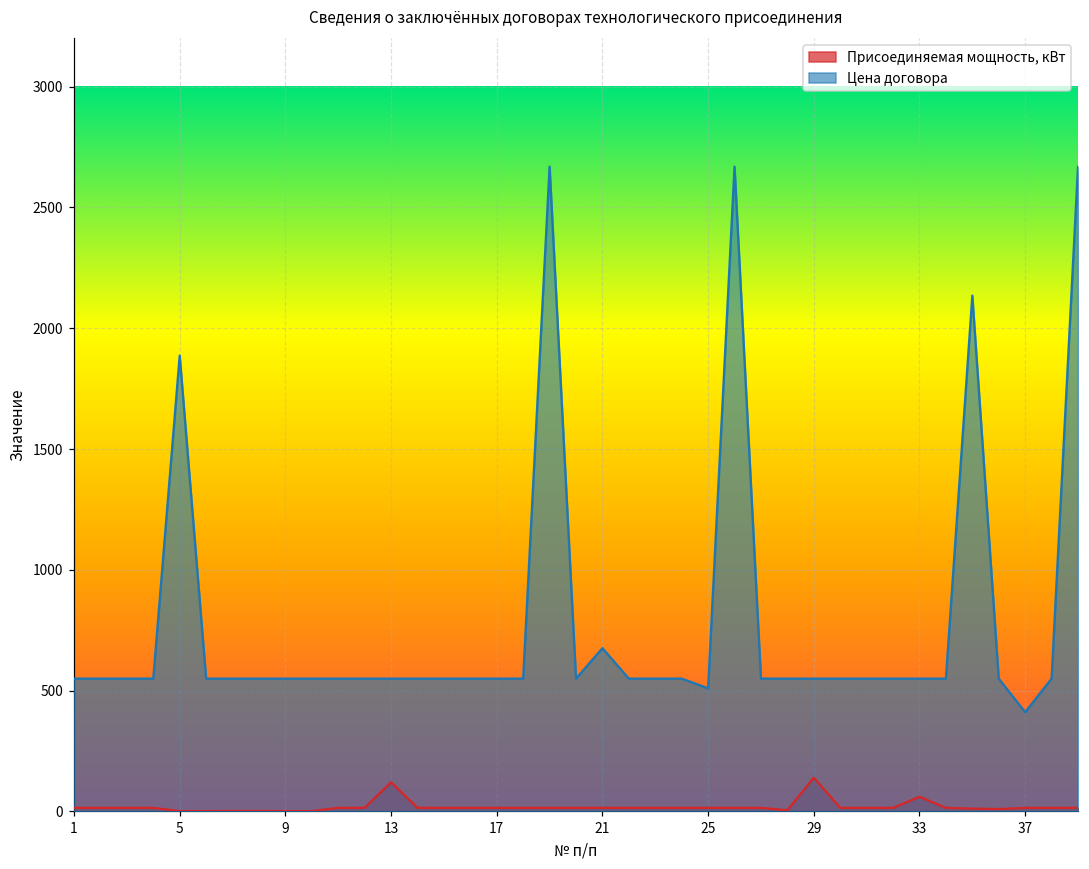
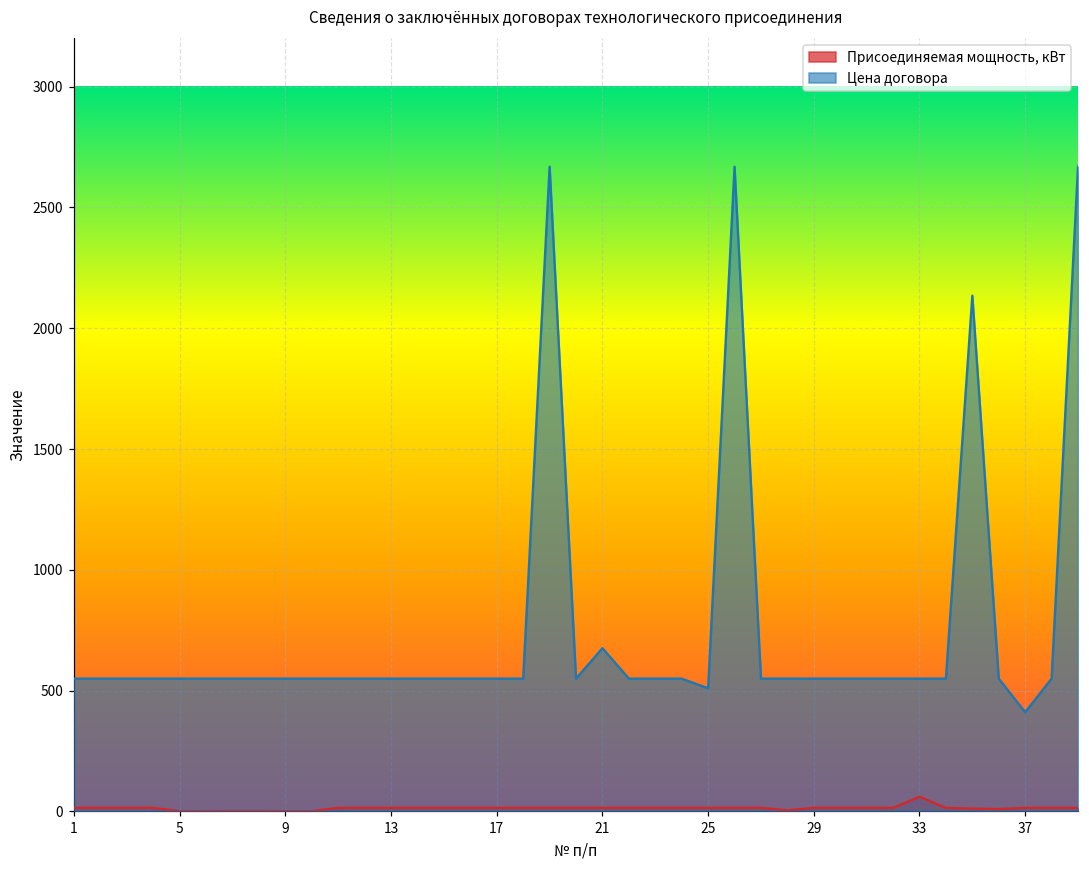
Цена договора, 5: 1890 -> 550
Присоединяемая мощность, кВт, 13: 120 -> 20
Присоединяемая мощность, кВт, 29: 140 -> 20
